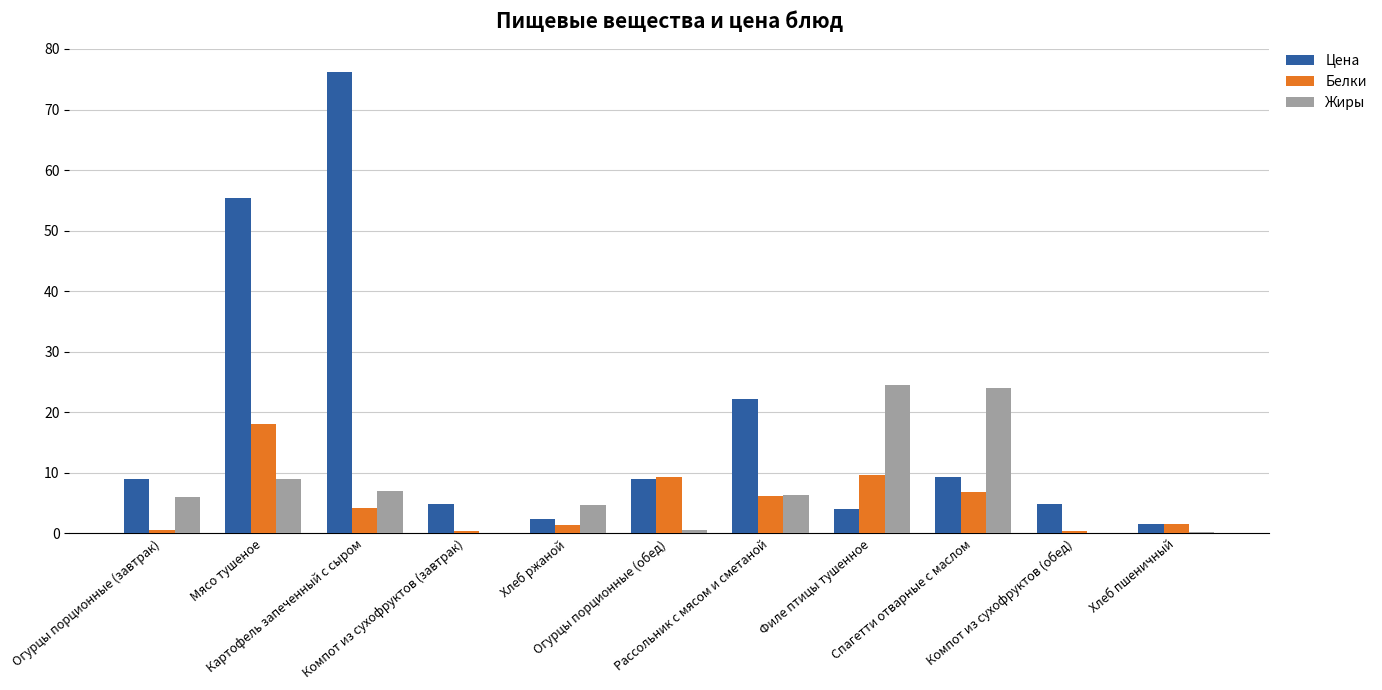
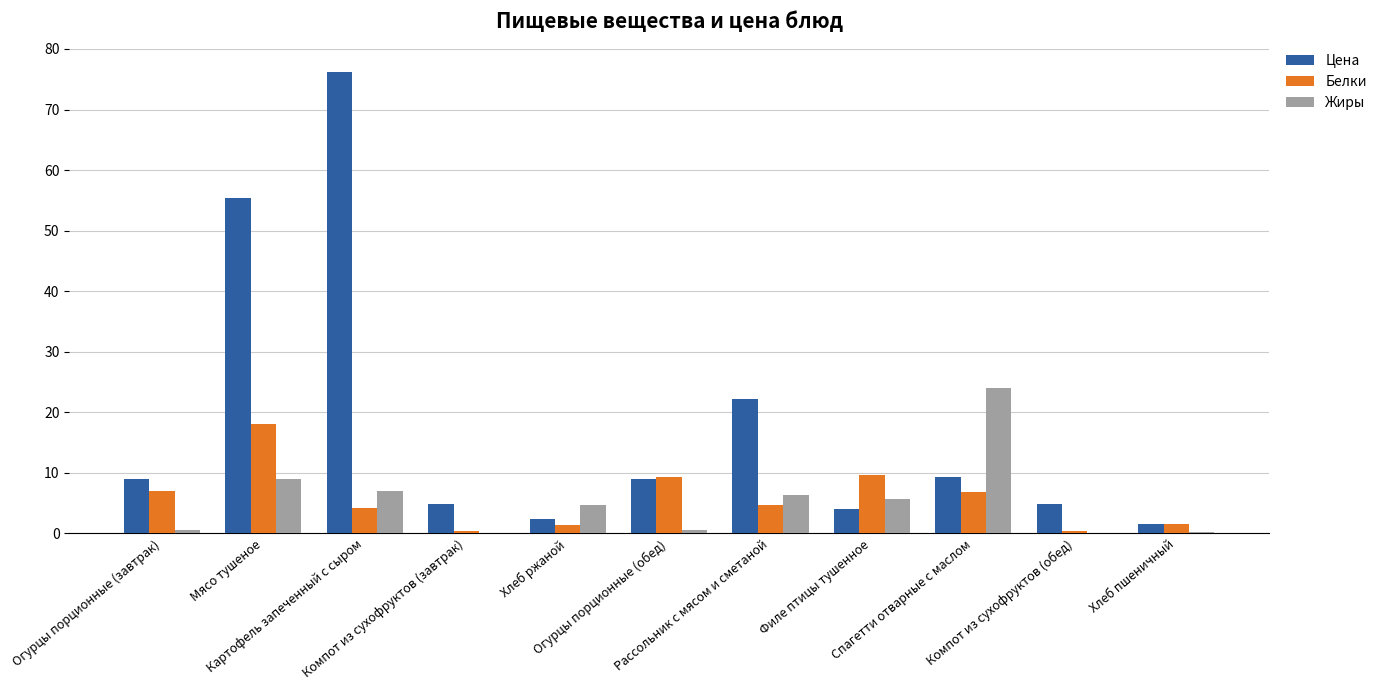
Белки, Огурцы порционные (завтрак): 0 -> 7
Жиры, Огурцы порционные (завтрак): 6 -> 1
Белки, Рассольник с мясом и сметаной: 6 -> 5
Жиры, Филе птицы тушенное: 25 -> 6
